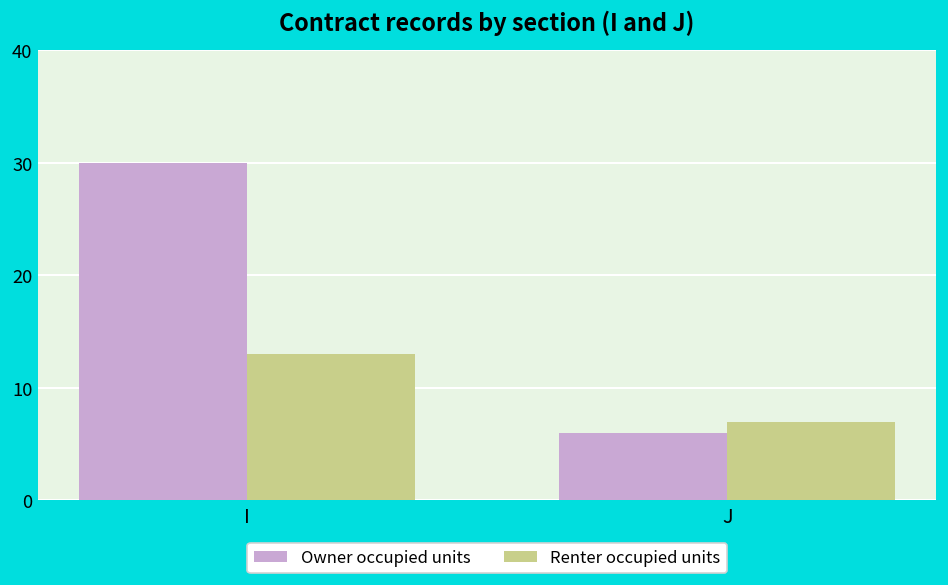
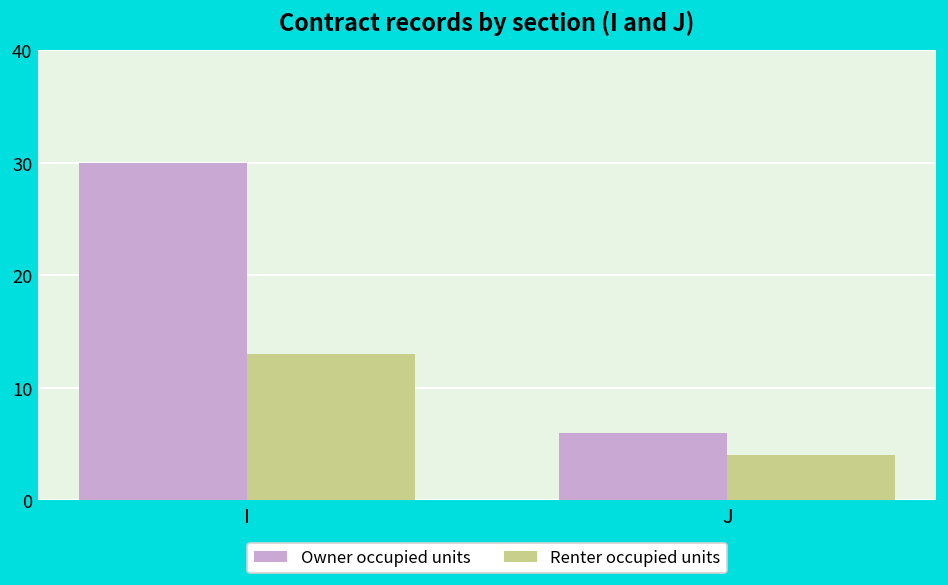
Renter occupied units, J: 7 -> 4
